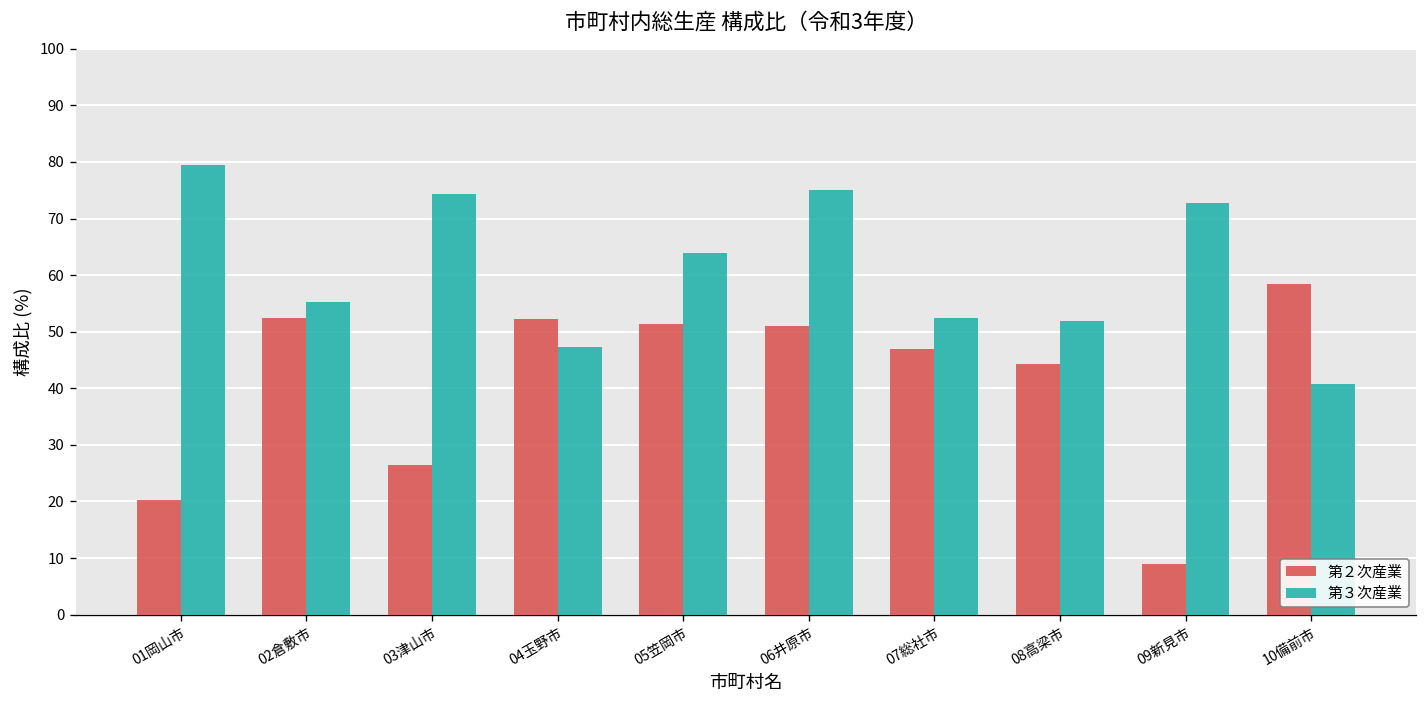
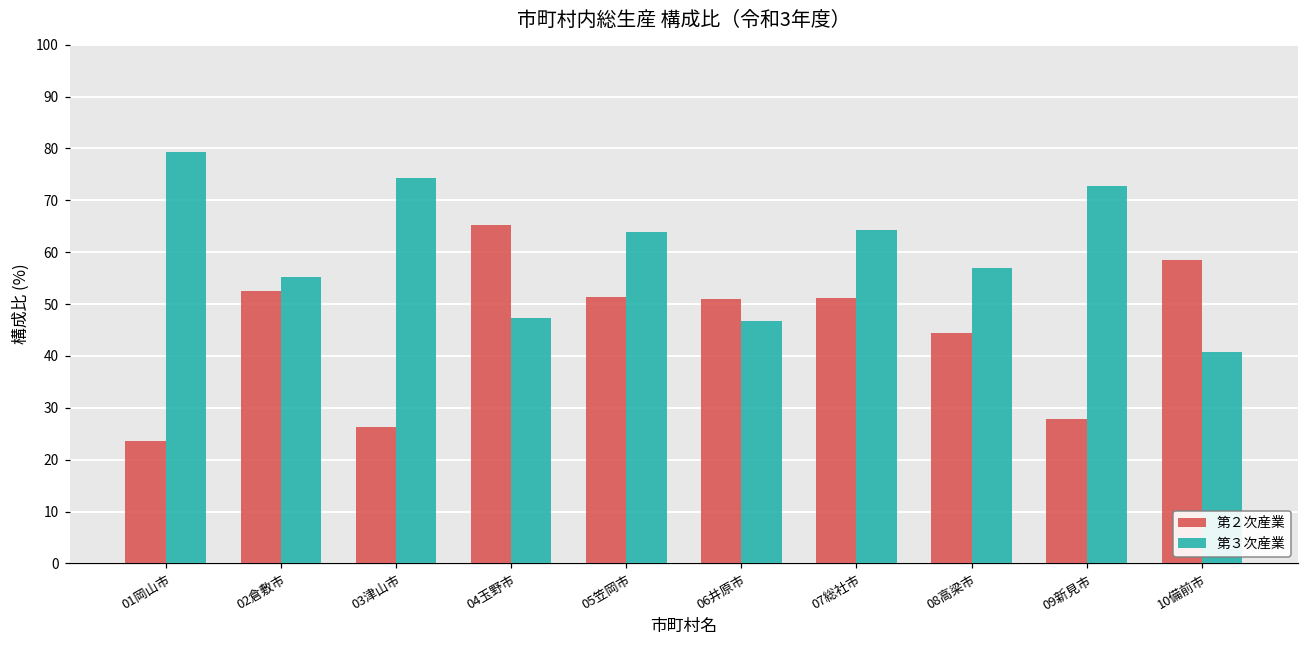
第２次産業, 01岡山市: 20 -> 24
第２次産業, 04玉野市: 52 -> 65
第３次産業, 06井原市: 75 -> 47
第２次産業, 07総社市: 47 -> 51
第３次産業, 07総社市: 52 -> 64
第３次産業, 08高梁市: 52 -> 57
第２次産業, 09新見市: 9 -> 28
